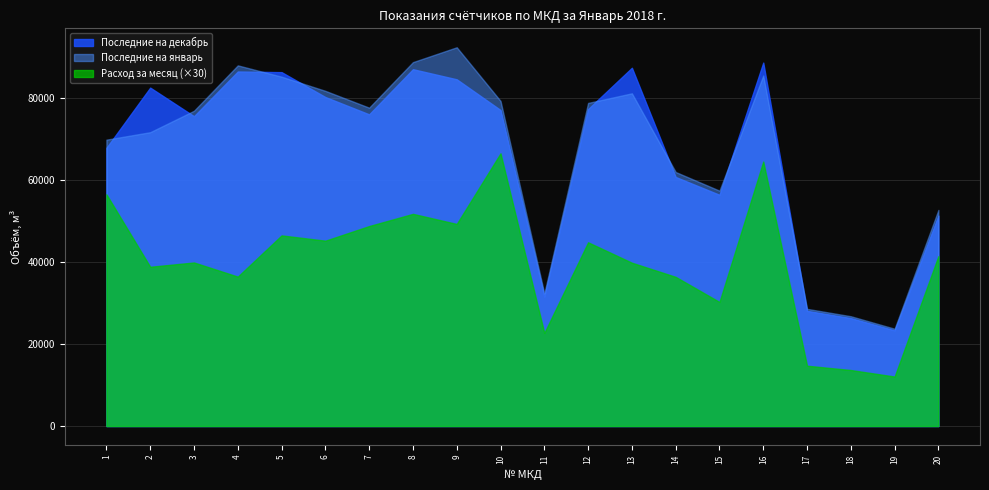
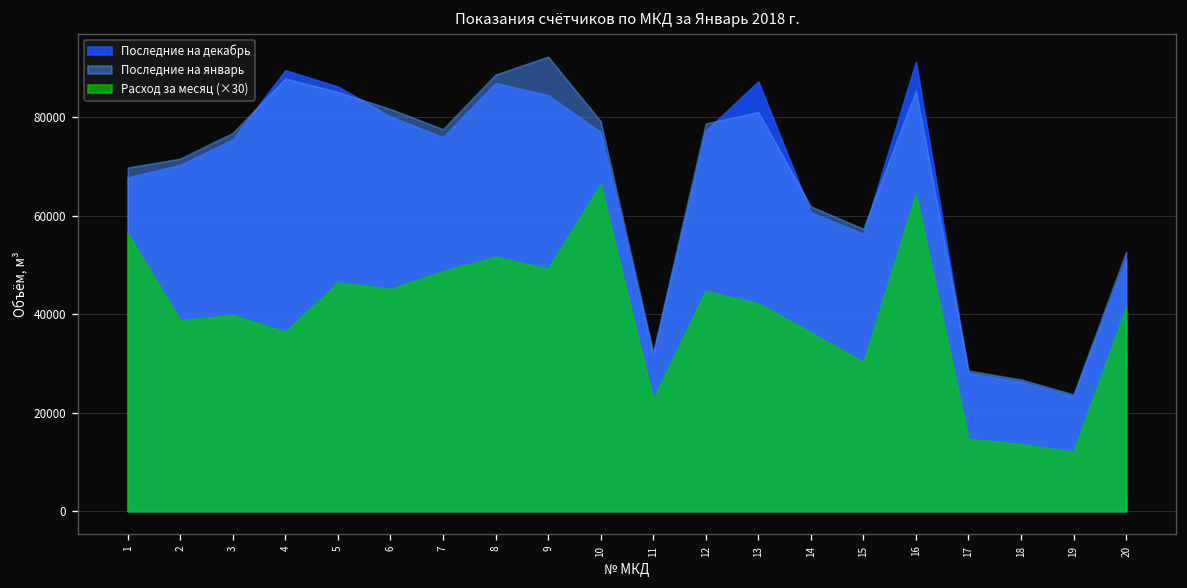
Последние на декабрь, 2: 82000 -> 70000
Последние на декабрь, 4: 86000 -> 90000
Расход за месяц (×30), 13: 40000 -> 42000
Последние на декабрь, 16: 89000 -> 91000
